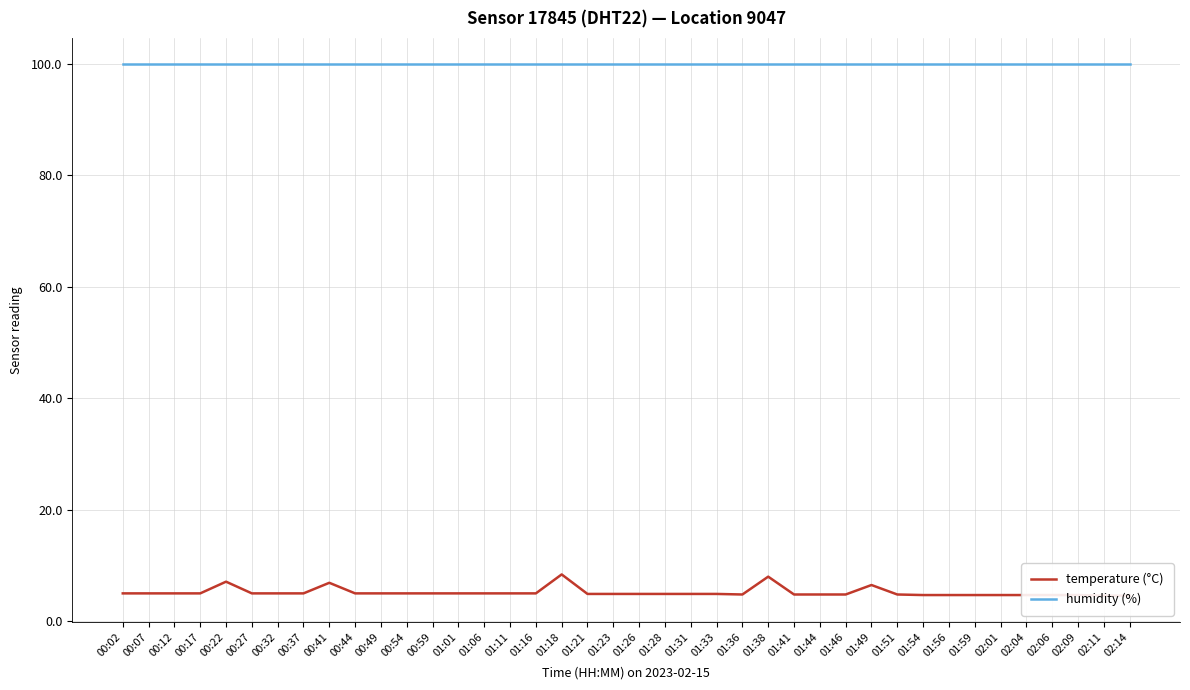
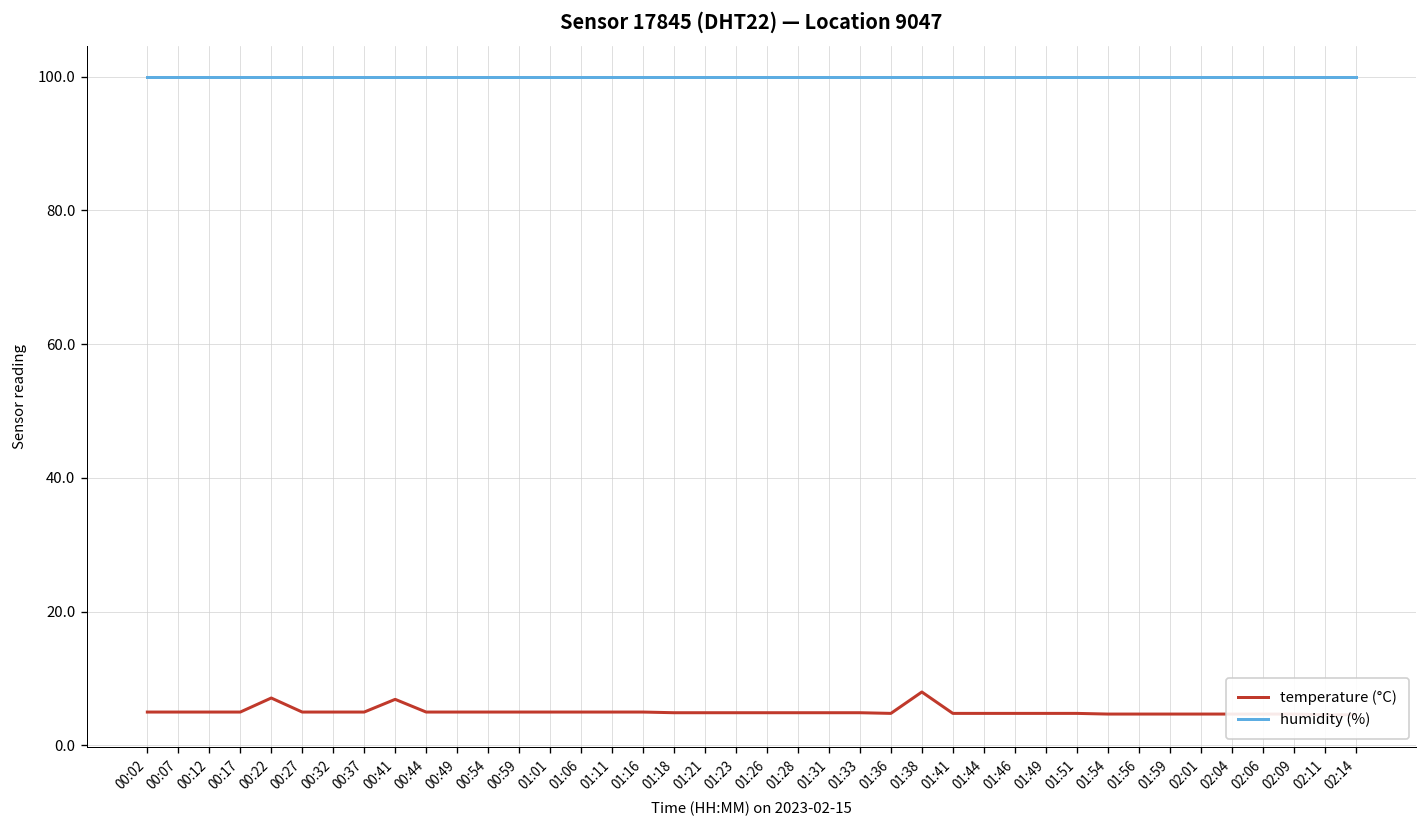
temperature (°C), 01:18: 8 -> 5
temperature (°C), 01:49: 7 -> 5
